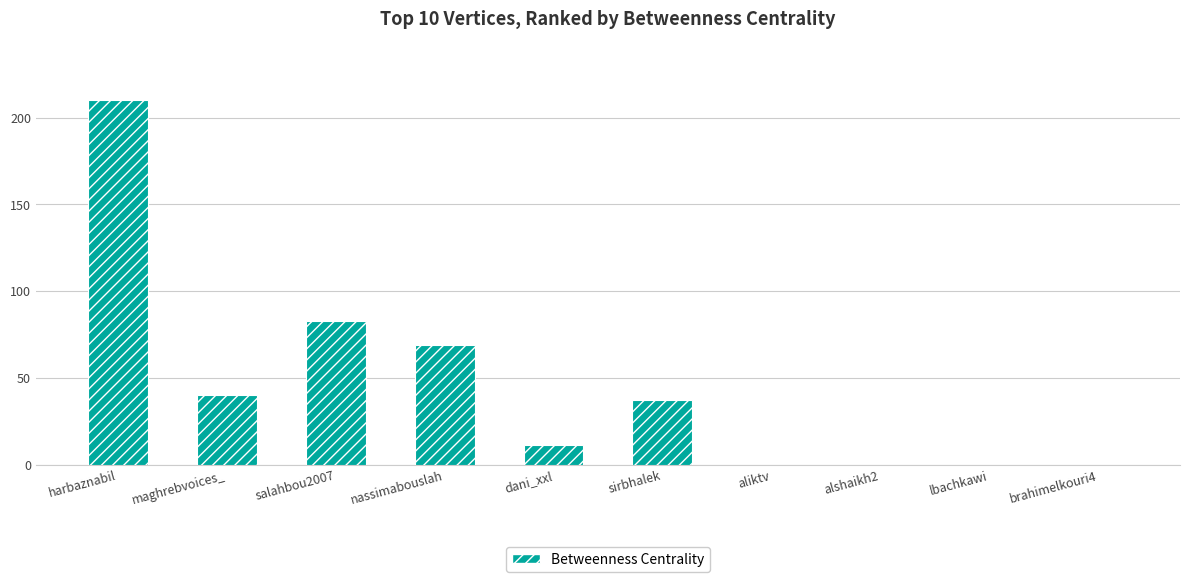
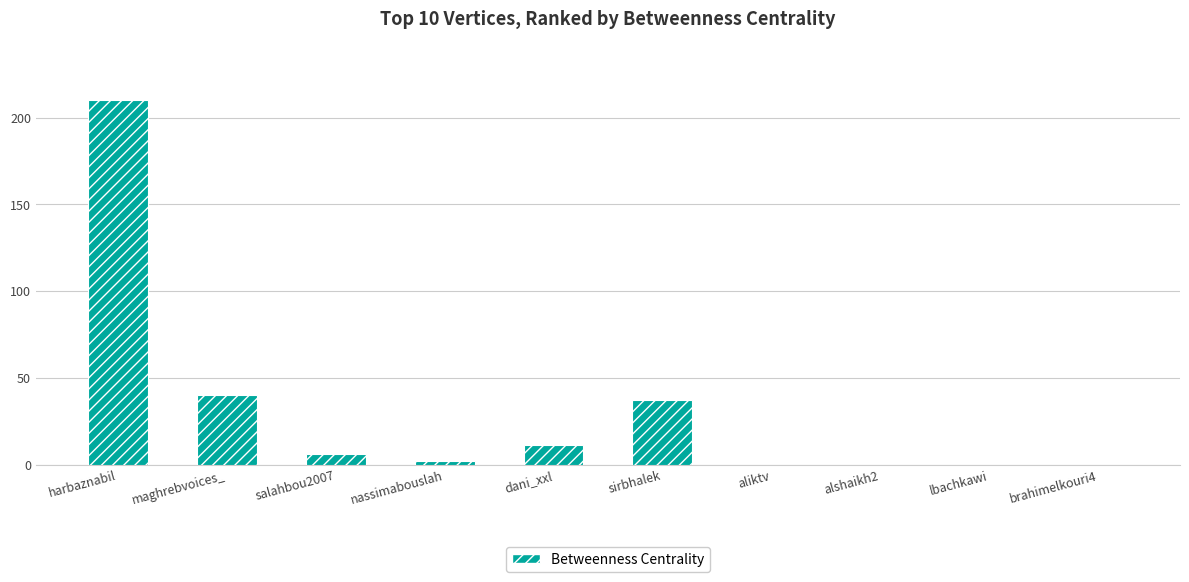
salahbou2007: 83 -> 6
nassimabouslah: 69 -> 2
